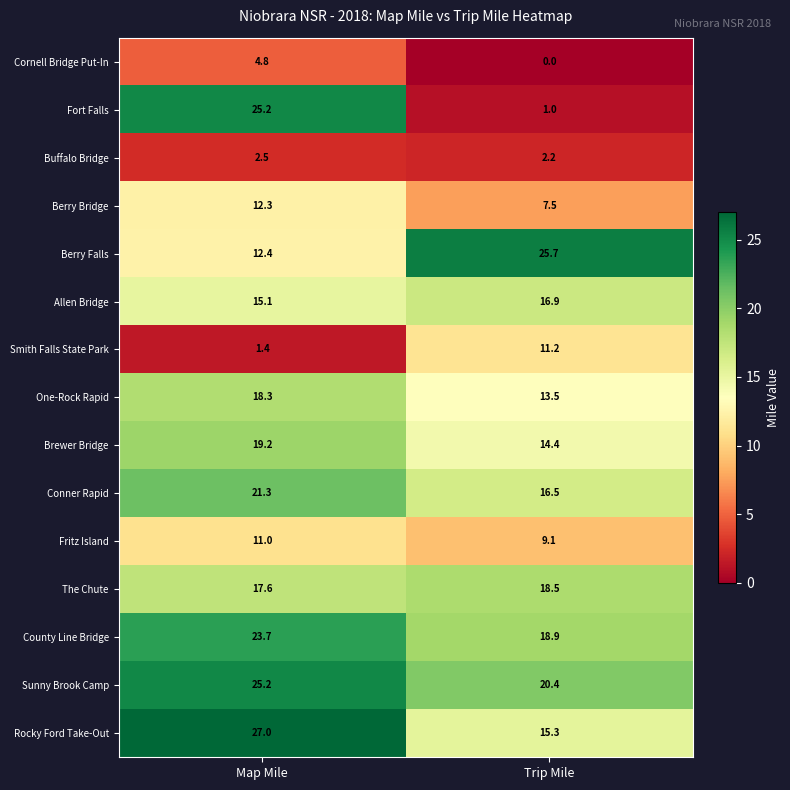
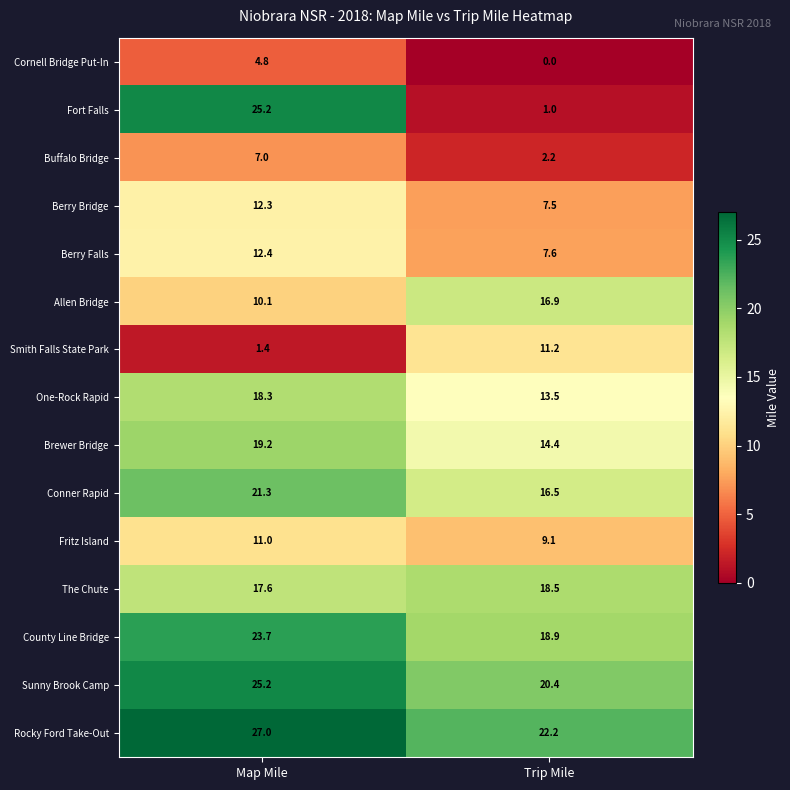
Buffalo Bridge, Map Mile: 2.5 -> 7.0
Berry Falls, Trip Mile: 25.7 -> 7.6
Allen Bridge, Map Mile: 15.1 -> 10.1
Rocky Ford Take-Out, Trip Mile: 15.3 -> 22.2
